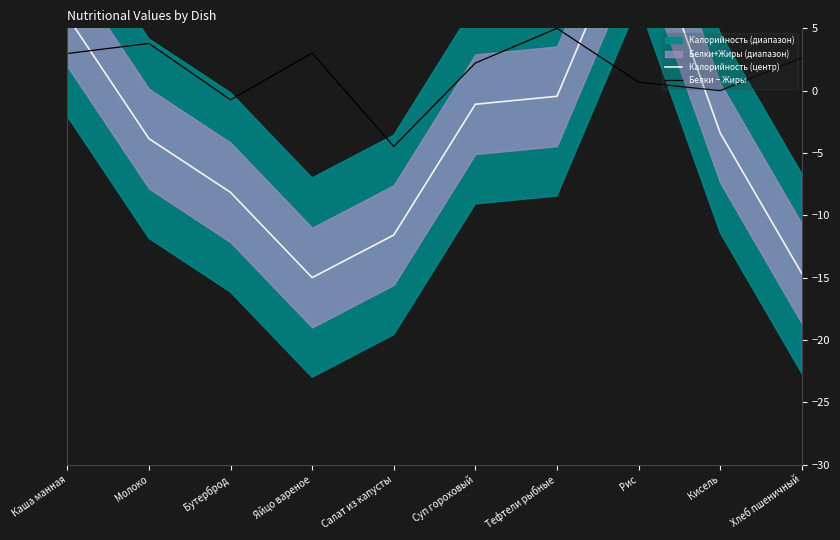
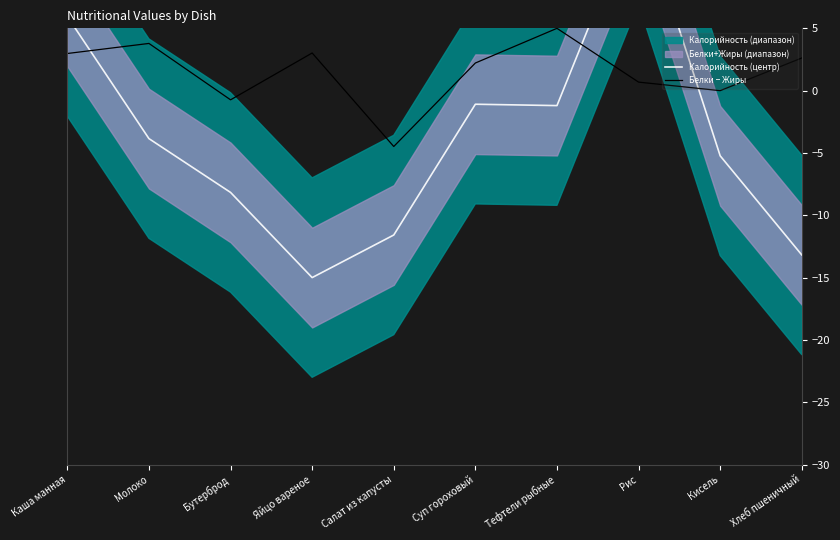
Калорийность (центр), Тефтели рыбные: -0.5 -> -1.2
Калорийность (центр), Кисель: -3.4 -> -5.2
Калорийность (центр), Хлеб пшеничный: -14.7 -> -13.2
